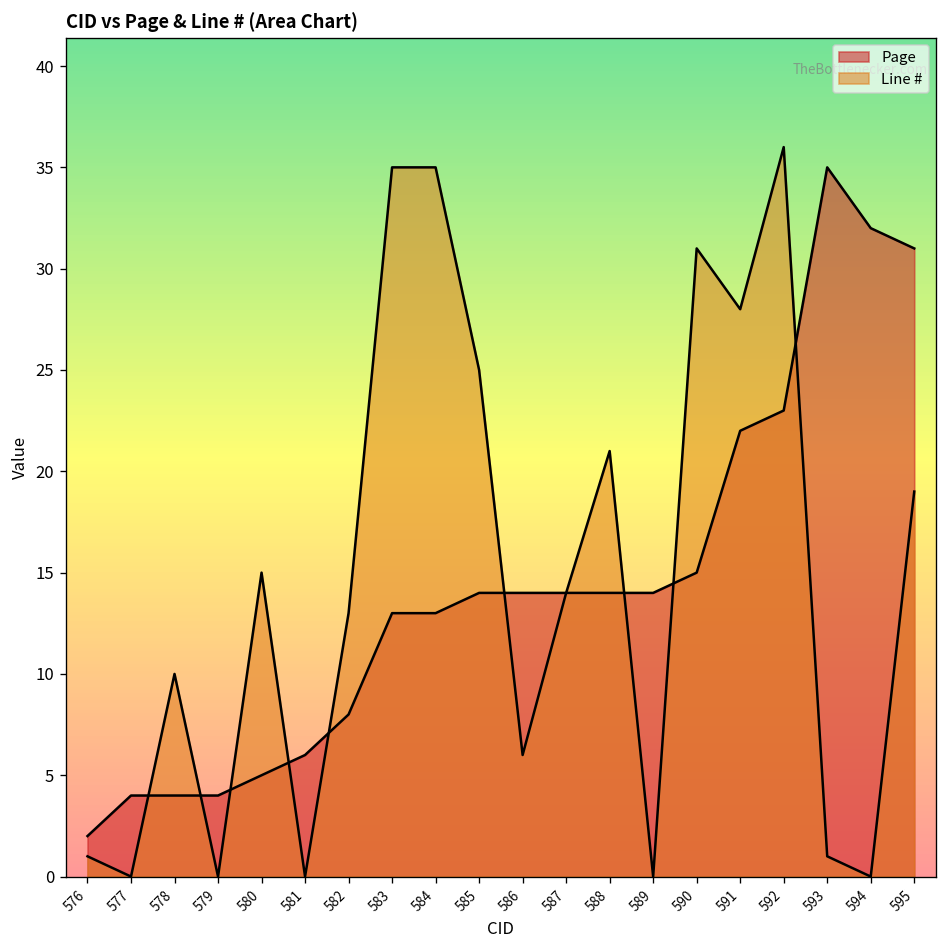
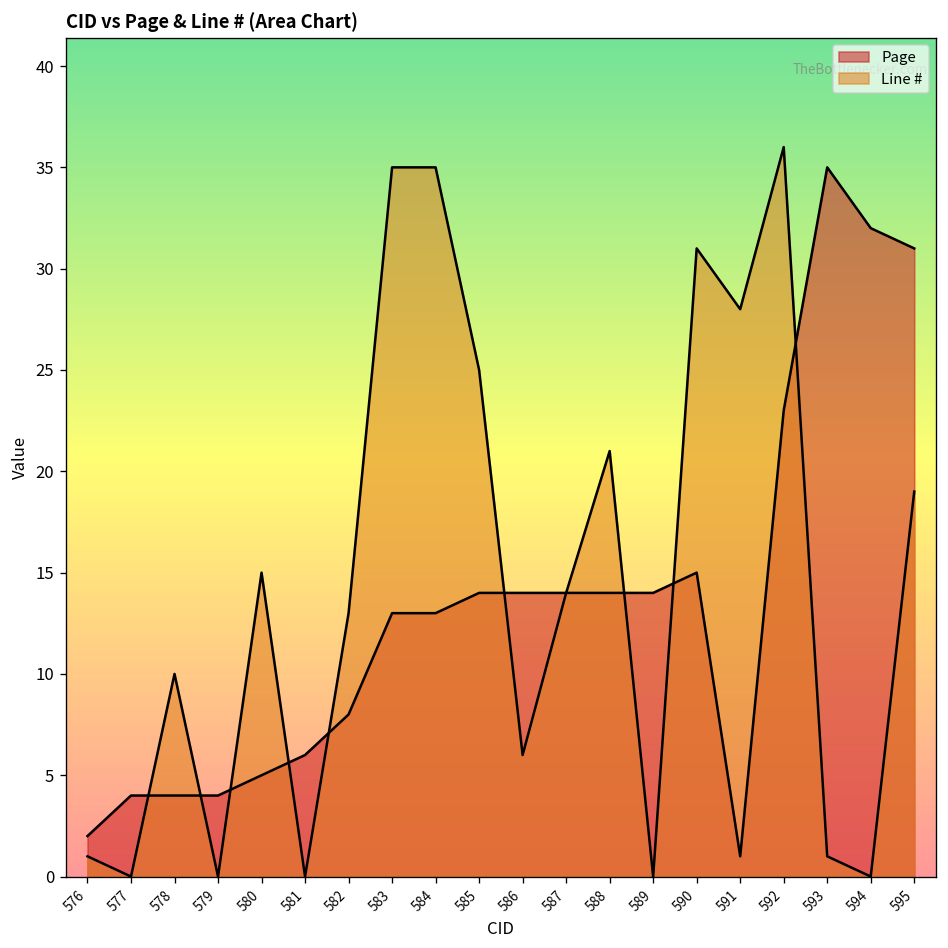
Page, 591: 22 -> 1
